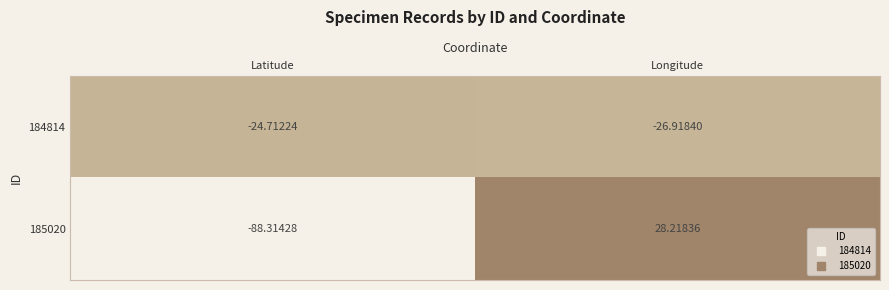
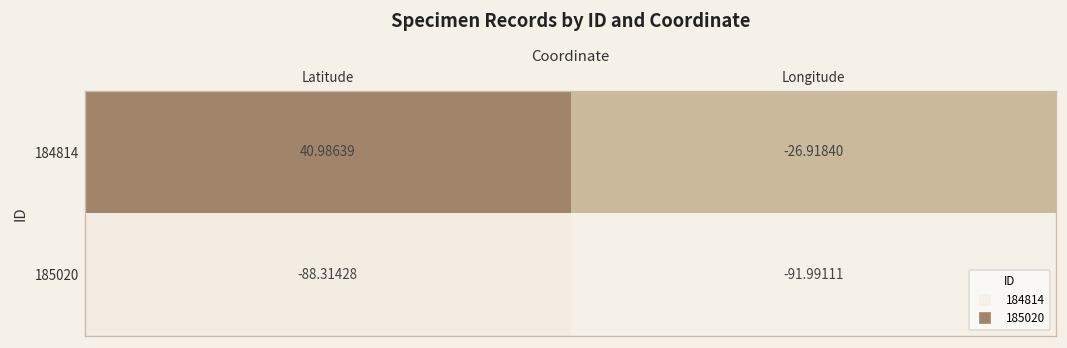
184814, Latitude: -24.71224 -> 40.98639
185020, Longitude: 28.21836 -> -91.99111
